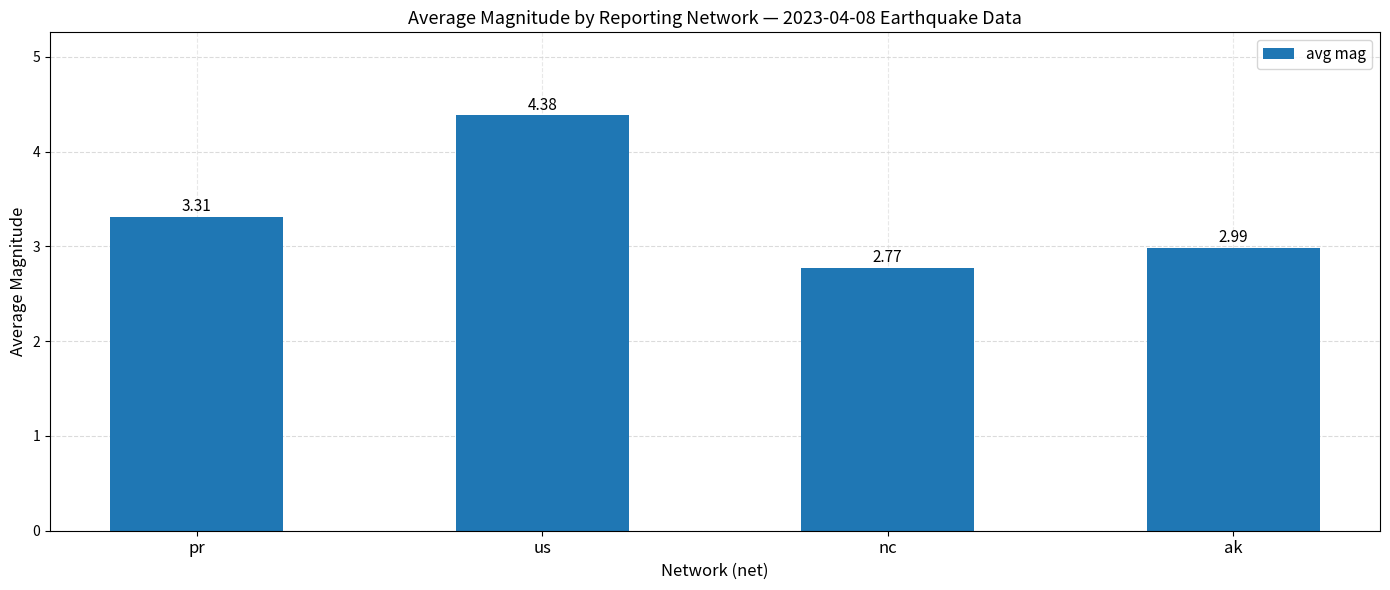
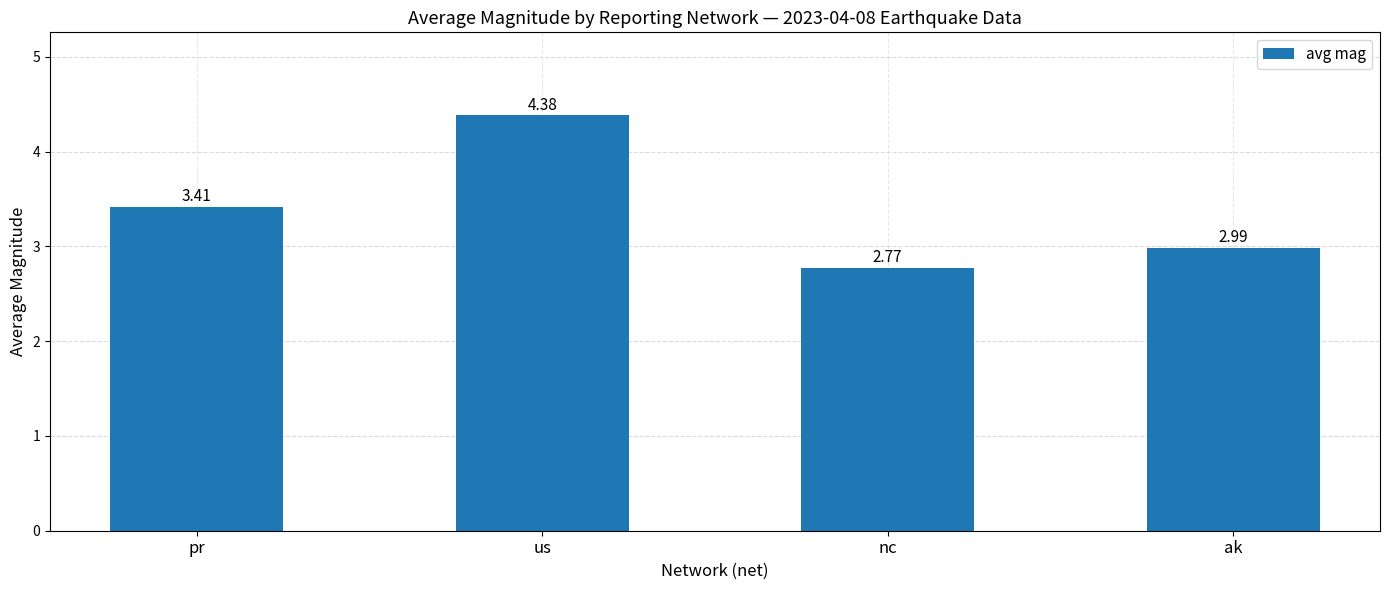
pr: 3.31 -> 3.41
